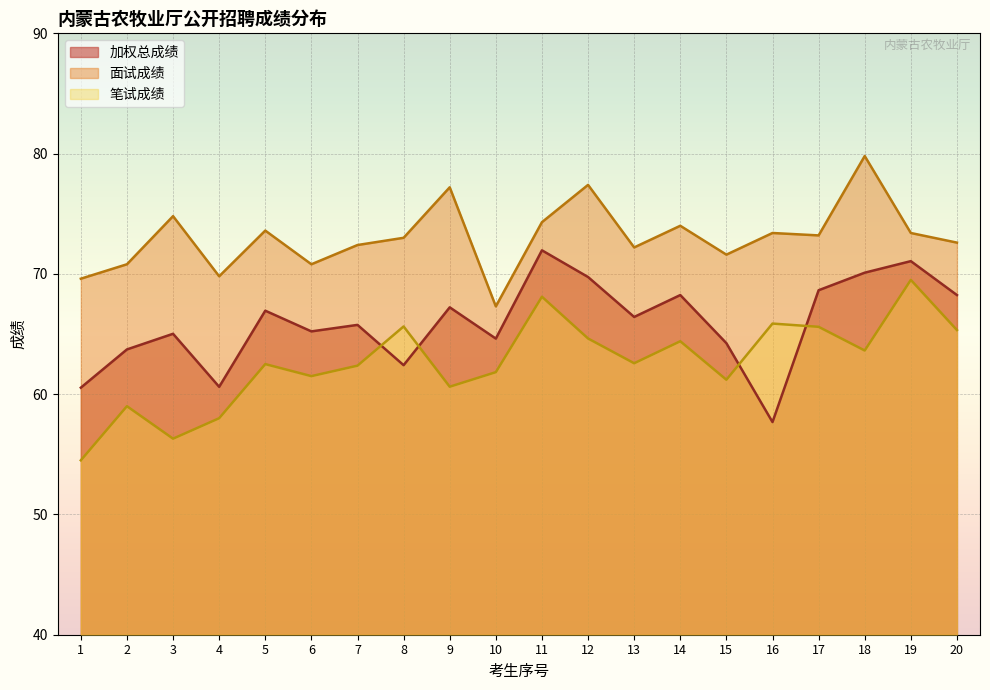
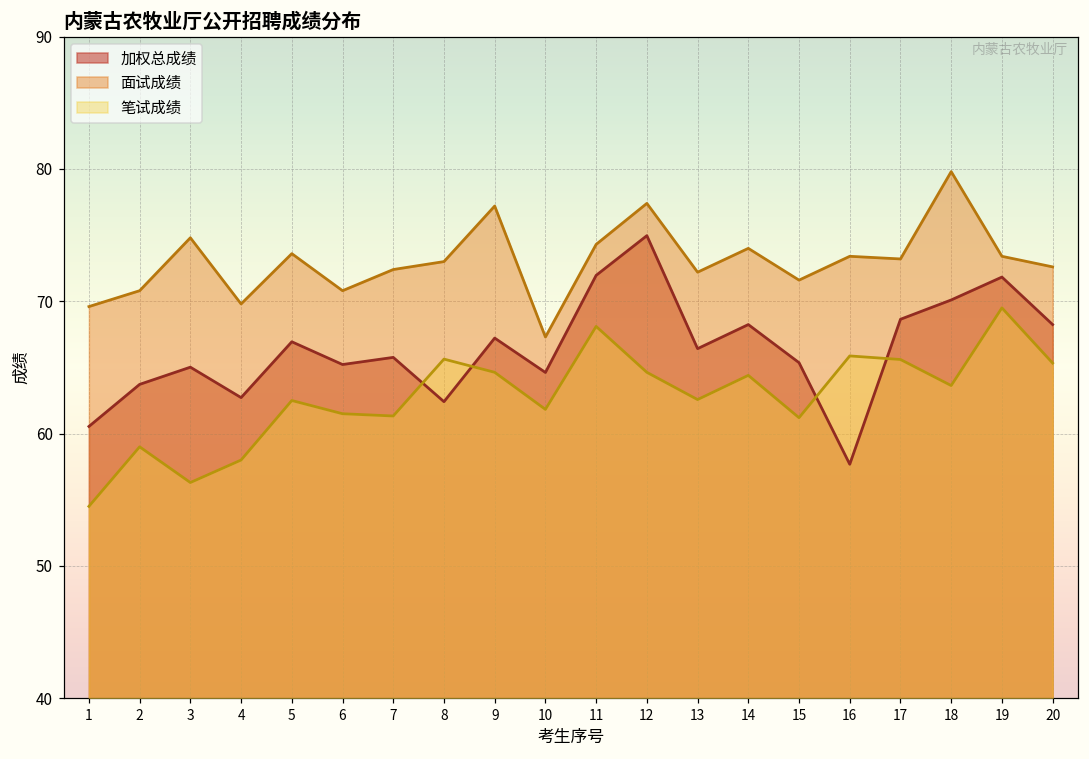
加权总成绩, 4: 60.6 -> 62.7
笔试成绩, 7: 62.4 -> 61.3
笔试成绩, 9: 60.6 -> 64.6
加权总成绩, 12: 69.7 -> 75.0
加权总成绩, 15: 64.2 -> 65.4
加权总成绩, 19: 71.1 -> 71.8
